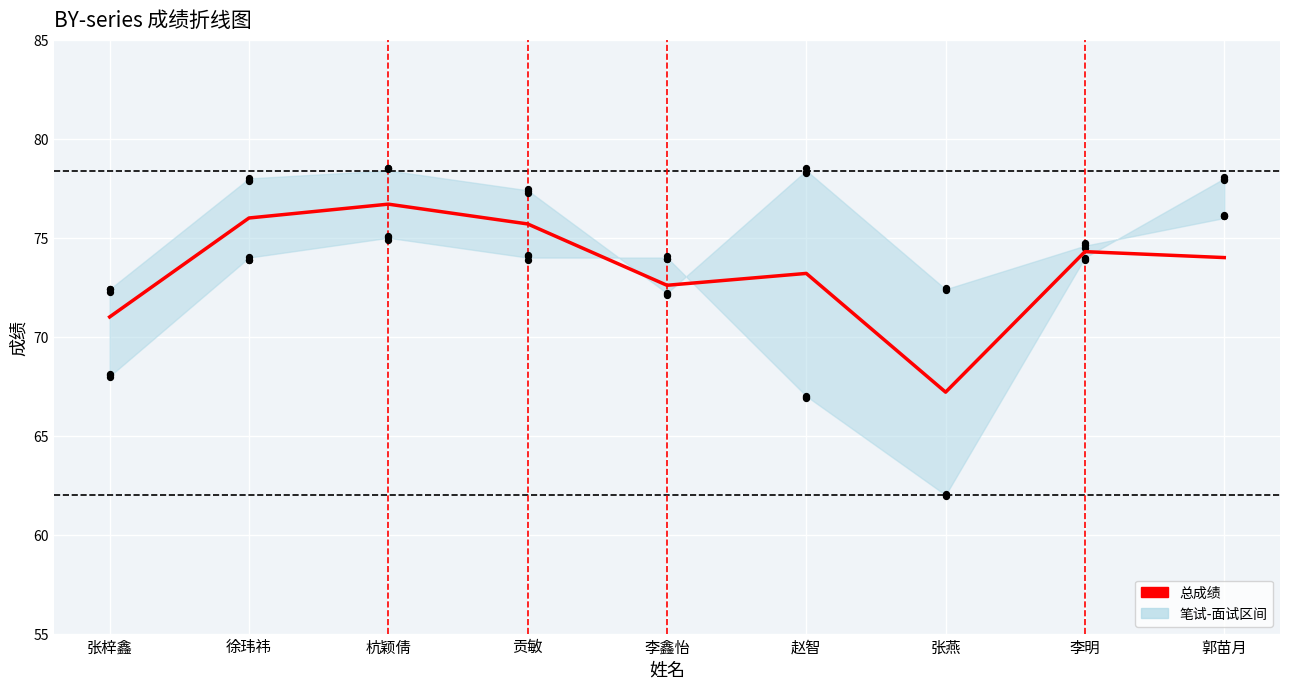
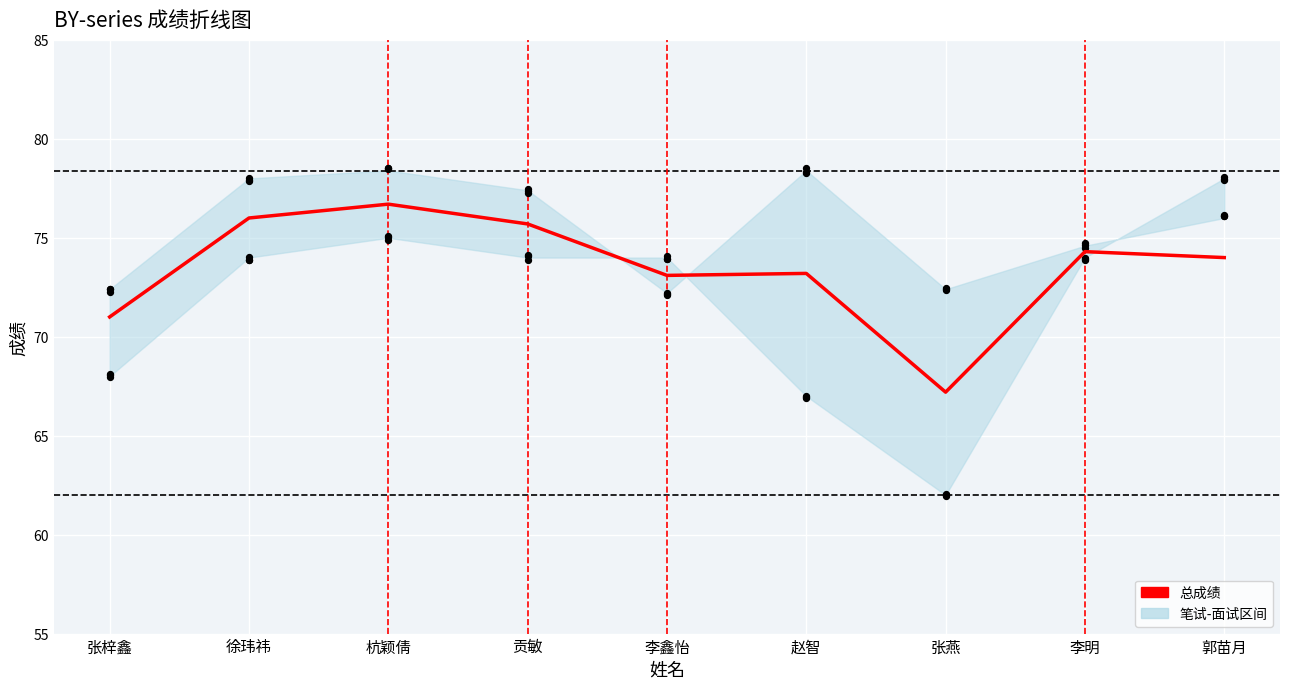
总成绩, 李鑫怡: 72.6 -> 73.1
